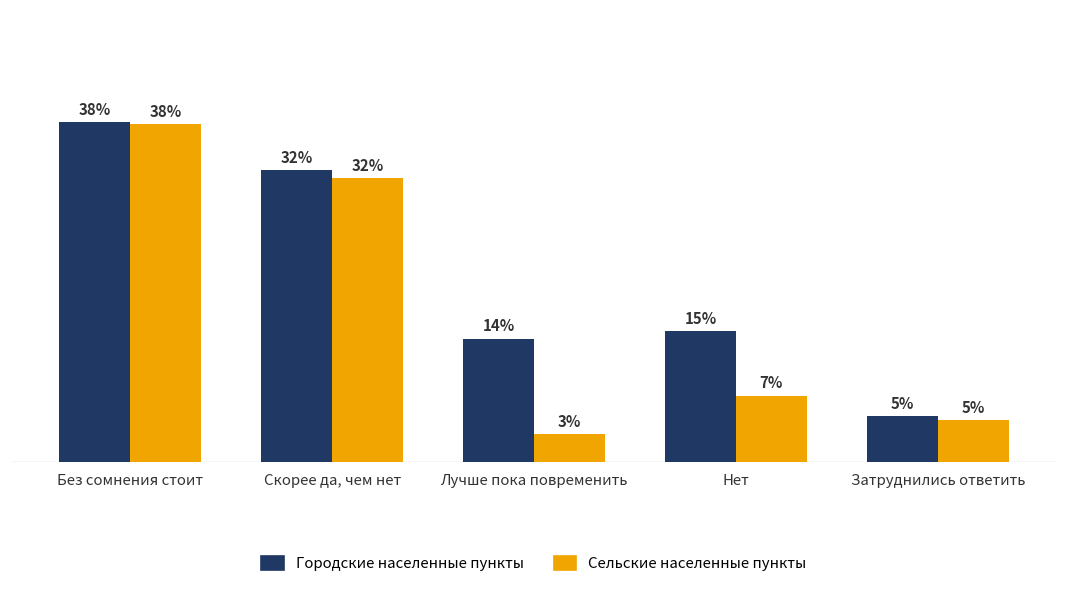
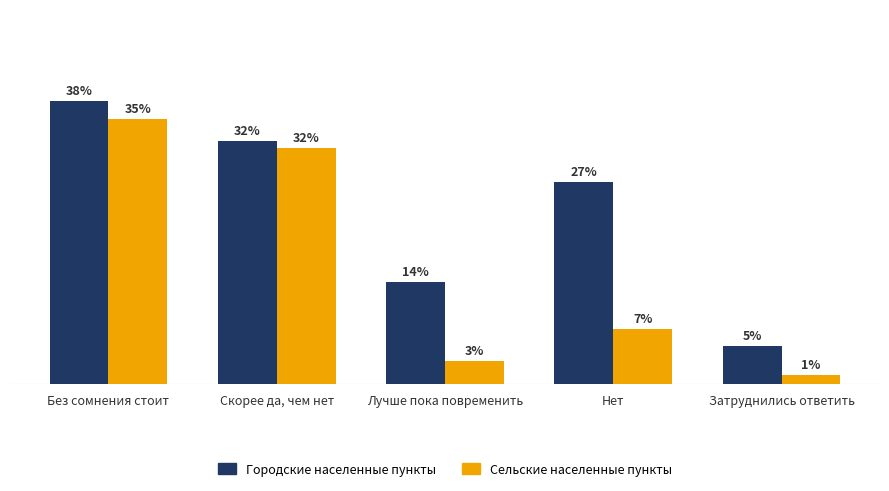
Сельские населенные пункты, Без сомнения стоит: 38% -> 35%
Городские населенные пункты, Нет: 15% -> 27%
Сельские населенные пункты, Затруднились ответить: 5% -> 1%
